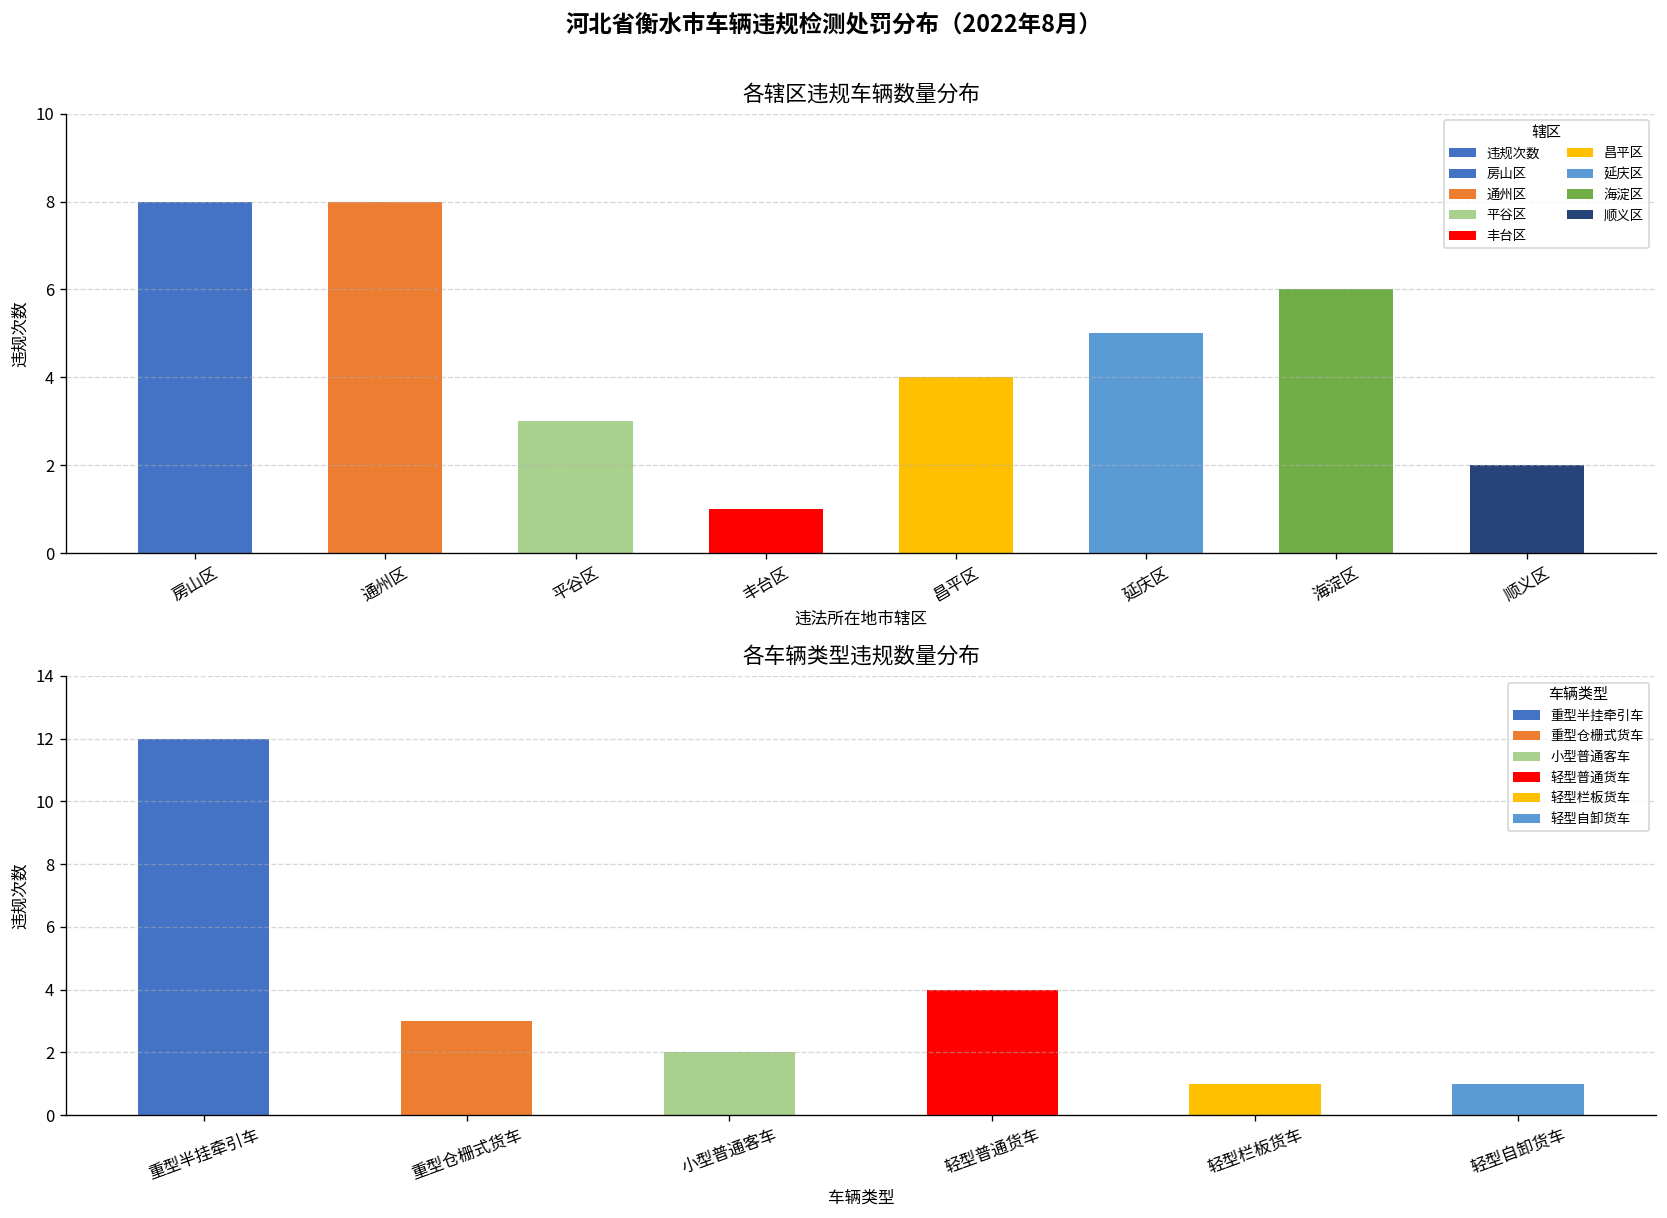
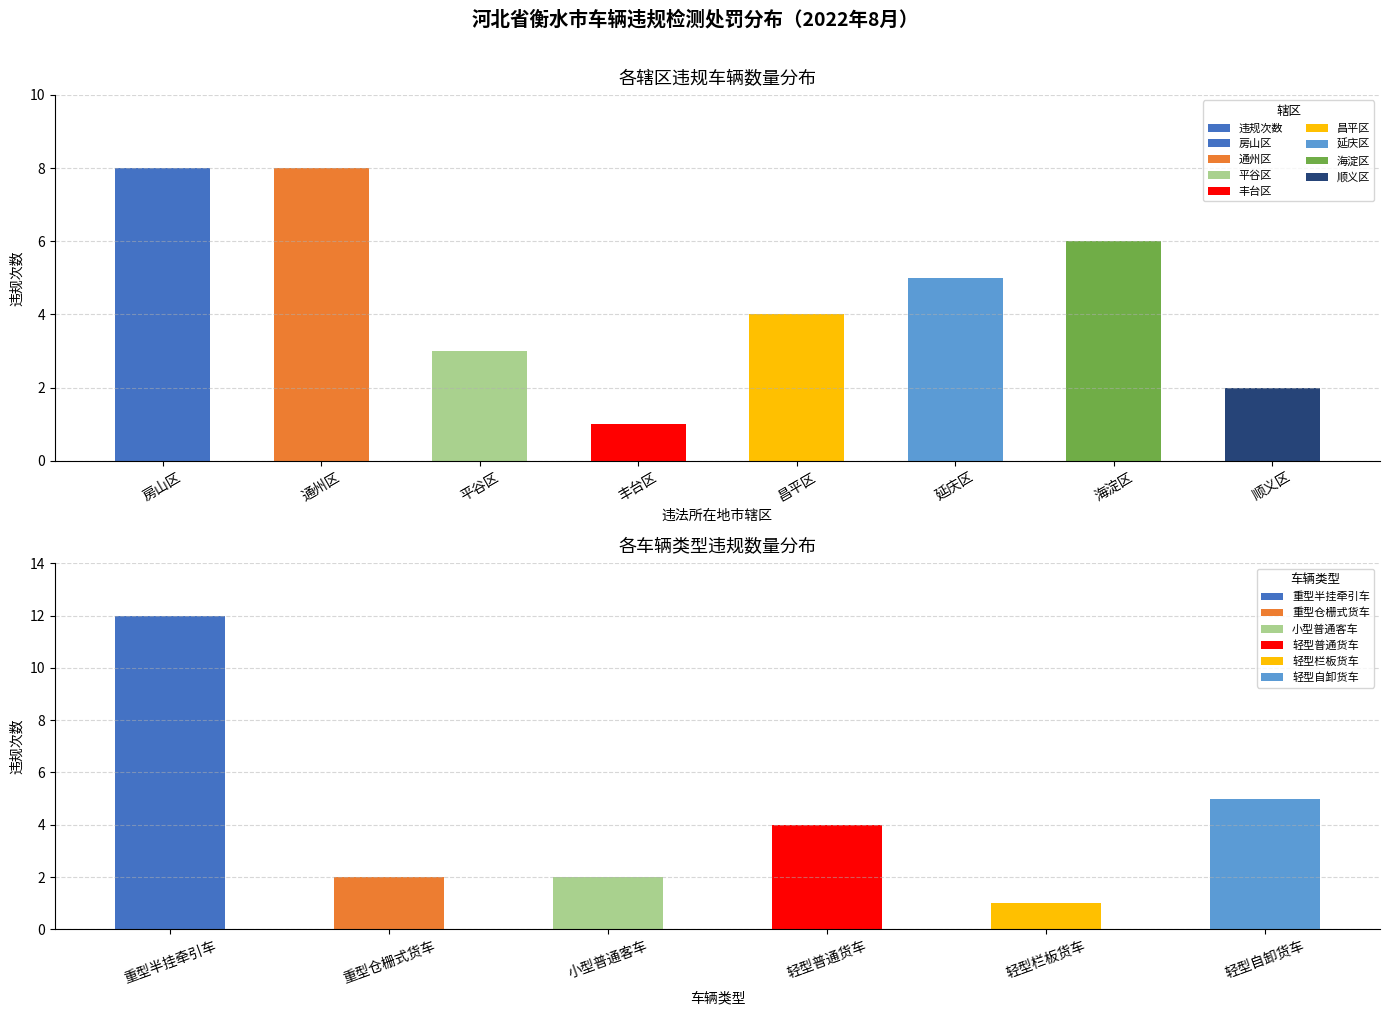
各车辆类型违规数量分布, 重型仓栅式货车: 3 -> 2
各车辆类型违规数量分布, 轻型自卸货车: 1 -> 5
